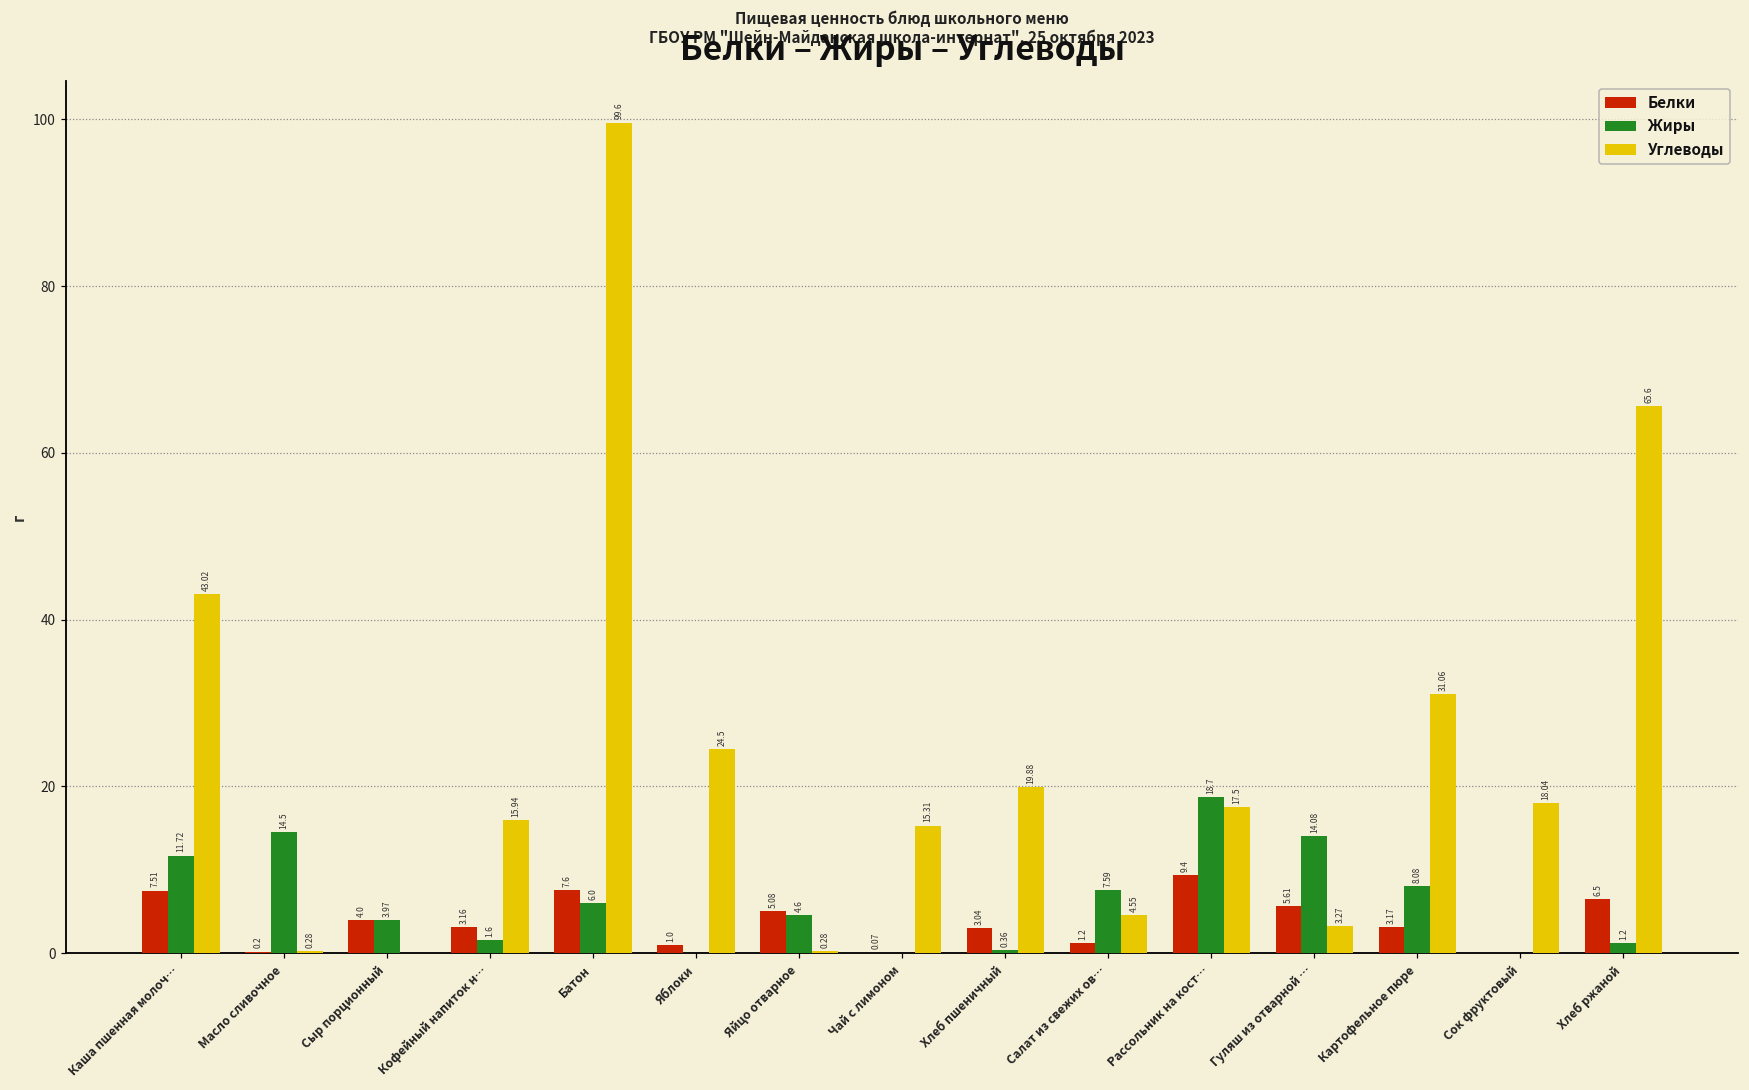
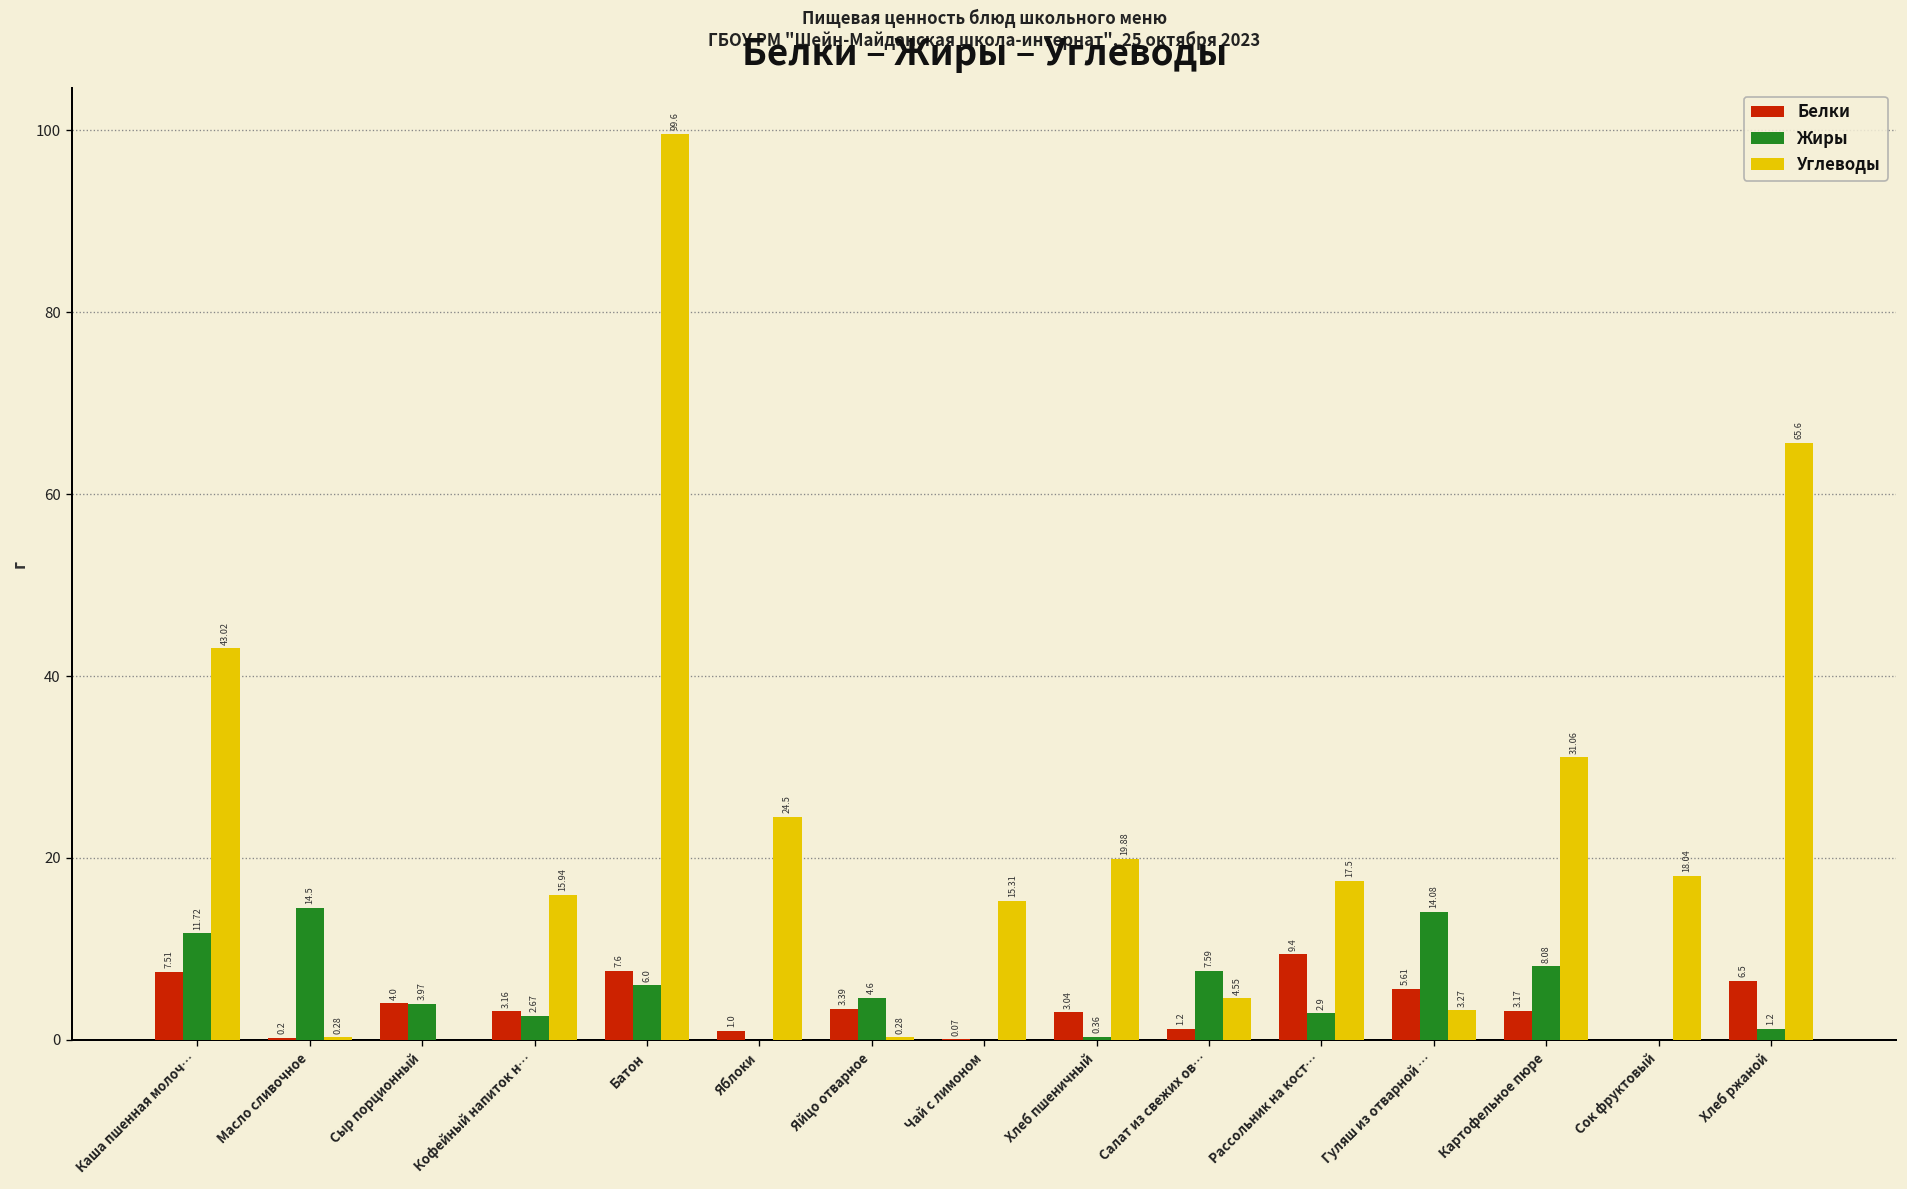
Жиры, Кофейный напиток н…: 1.6 -> 2.67
Белки, Яйцо отварное: 5.08 -> 3.39
Жиры, Рассольник на кост…: 18.7 -> 2.9
